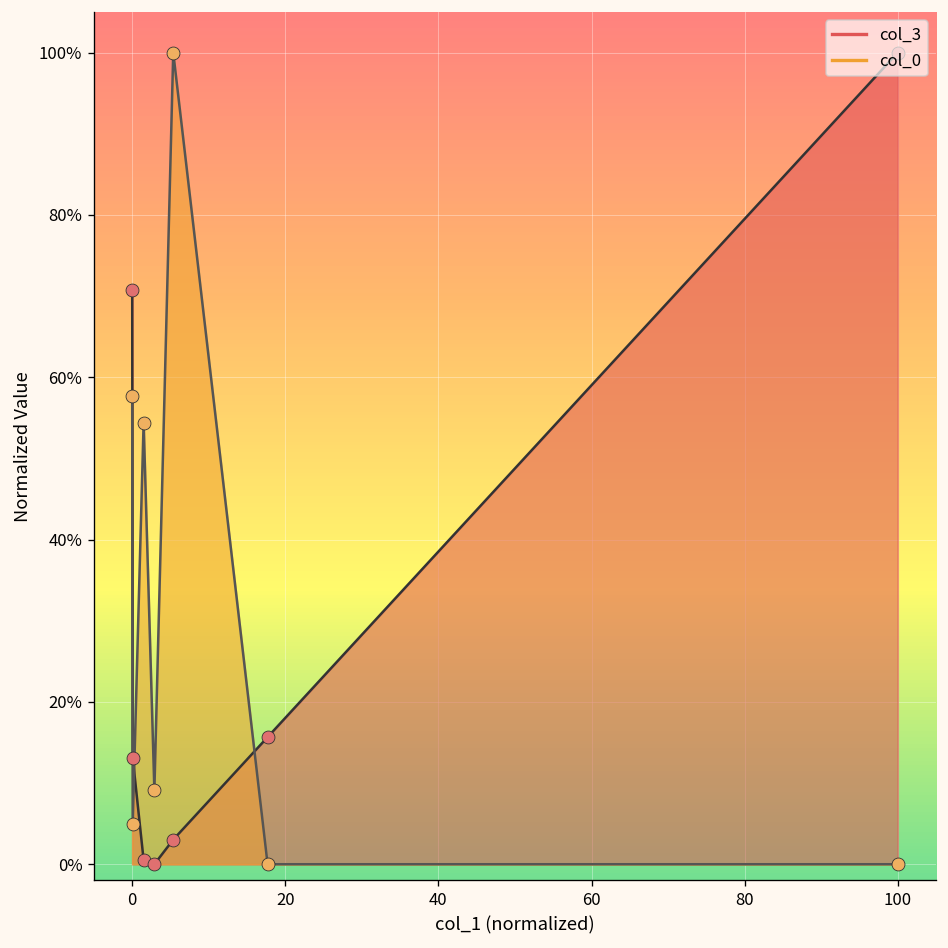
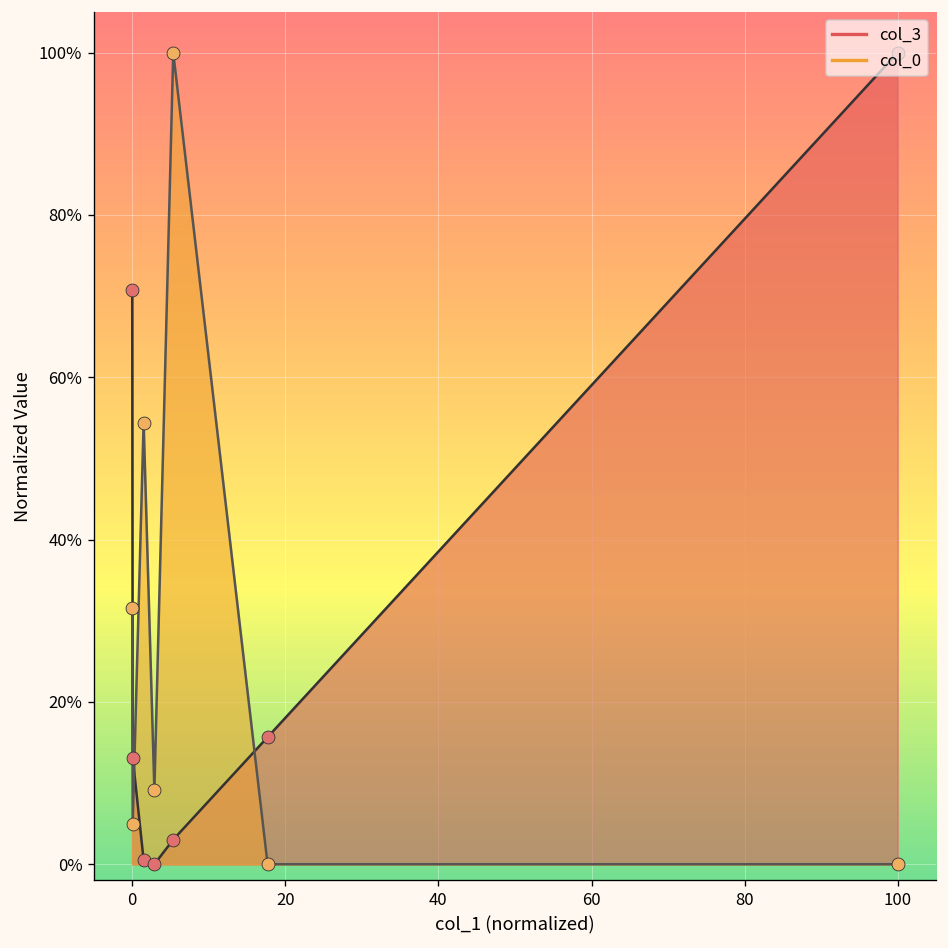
col_0, 0: 58% -> 32%
